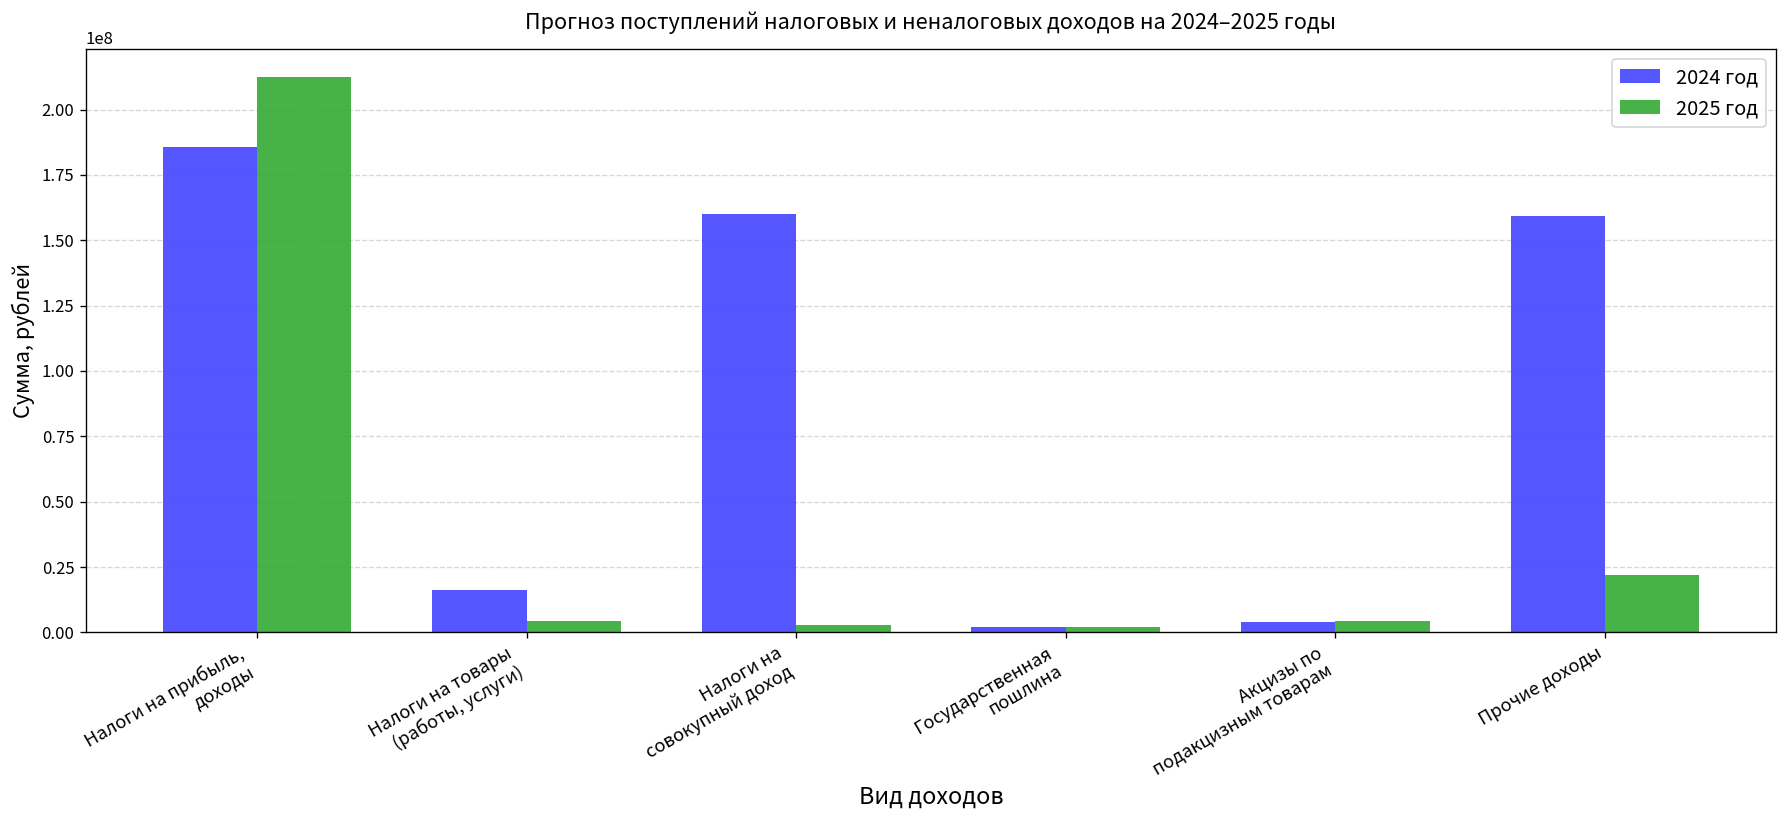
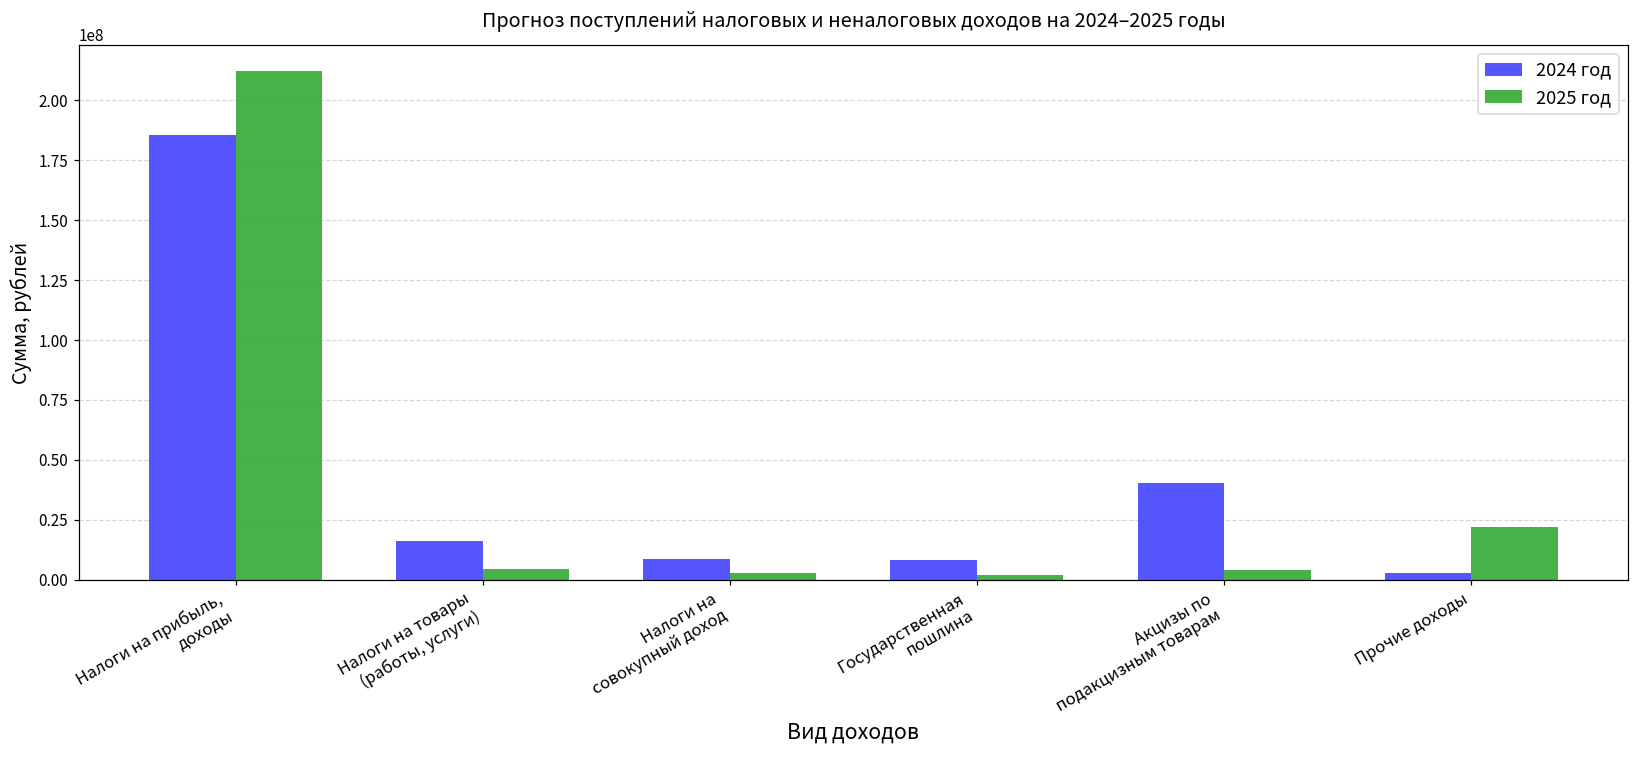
2024 год, Налоги на совокупный доход: 160000000 -> 9000000
2024 год, Государственная пошлина: 2000000 -> 8000000
2024 год, Акцизы по подакцизным товарам: 4000000 -> 40000000
2024 год, Прочие доходы: 159000000 -> 3000000
